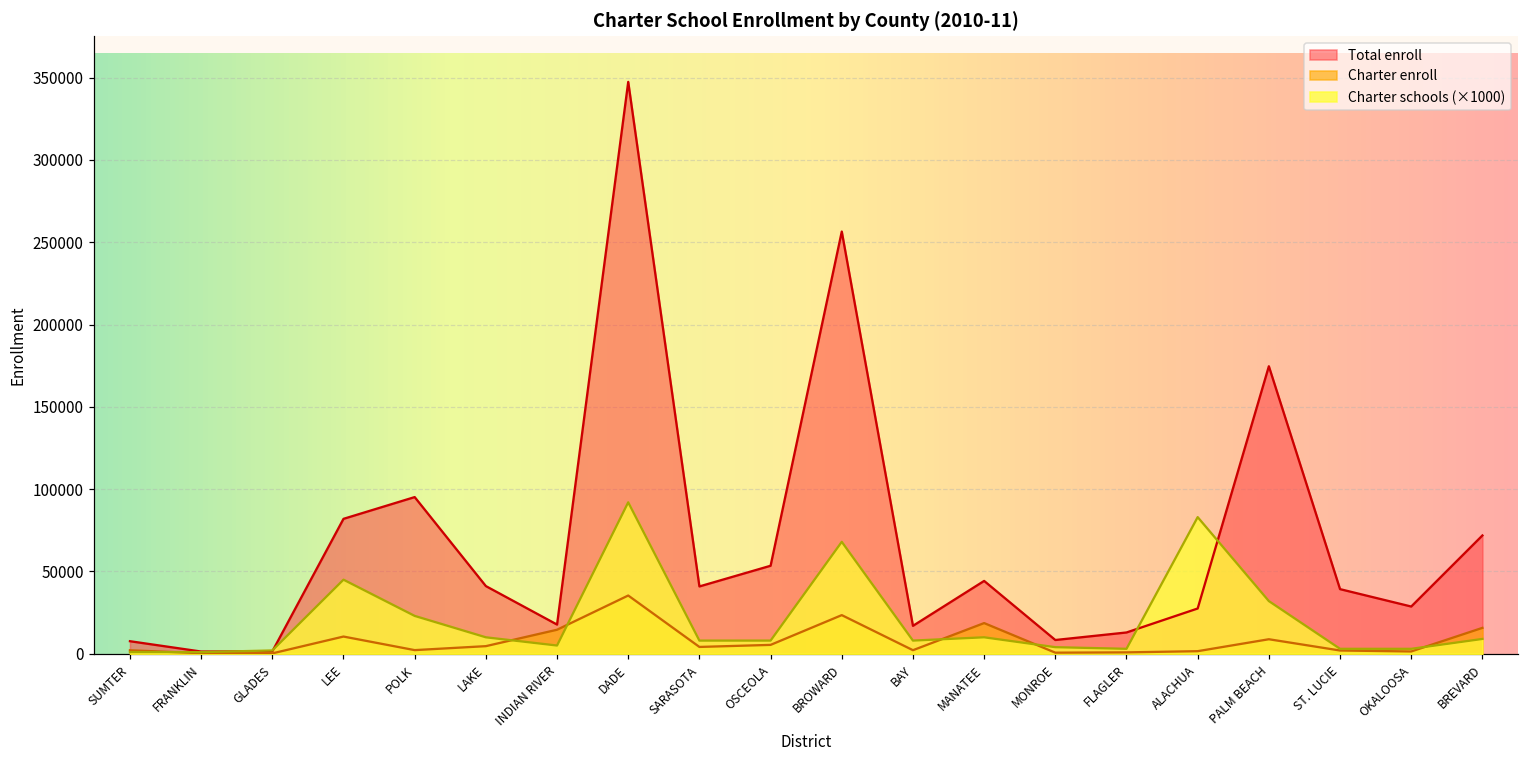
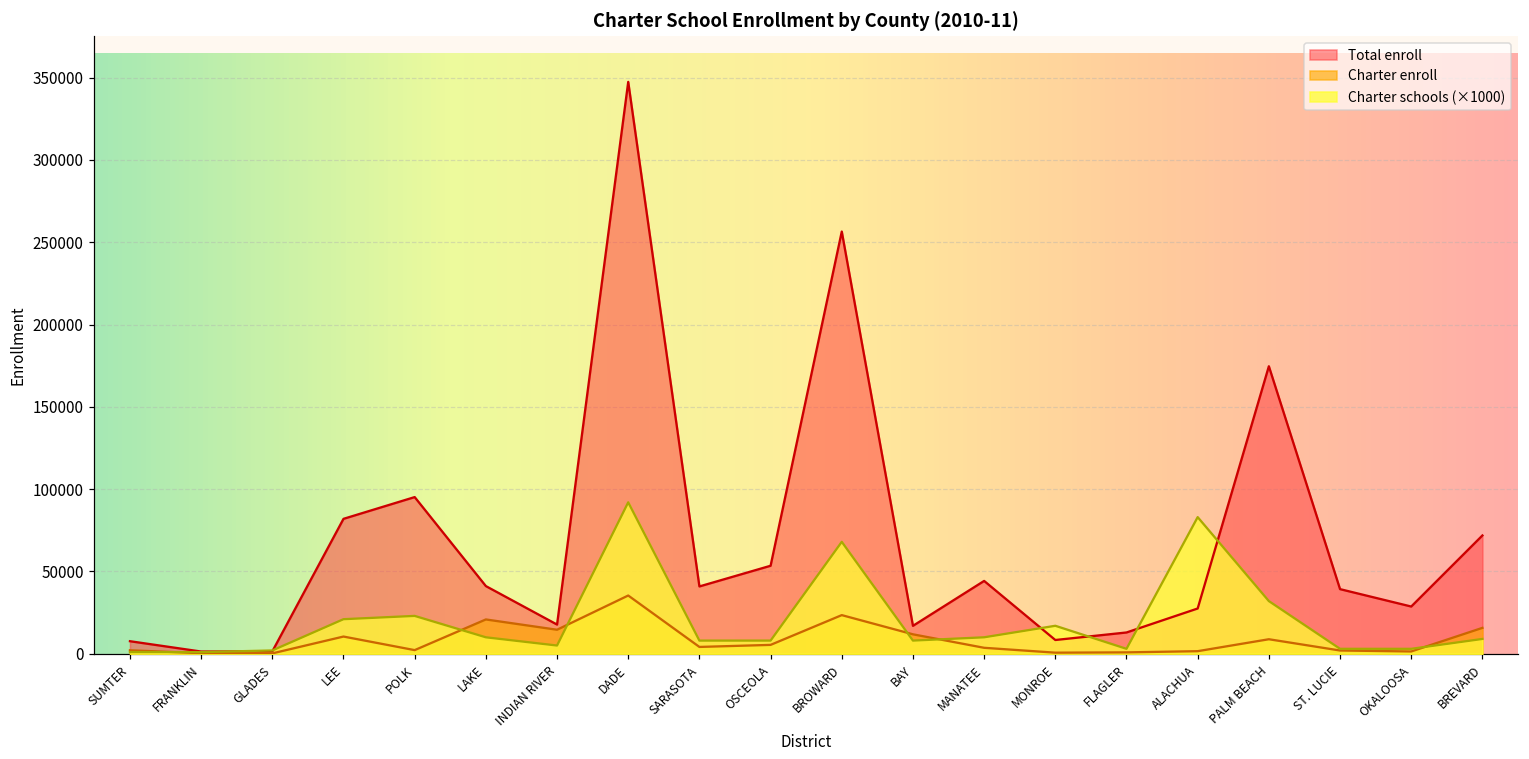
Charter schools (×1000), LEE: 45000 -> 21000
Charter enroll, LAKE: 5000 -> 21000
Charter enroll, BAY: 2000 -> 12000
Charter enroll, MANATEE: 19000 -> 4000
Charter schools (×1000), MONROE: 4000 -> 17000
